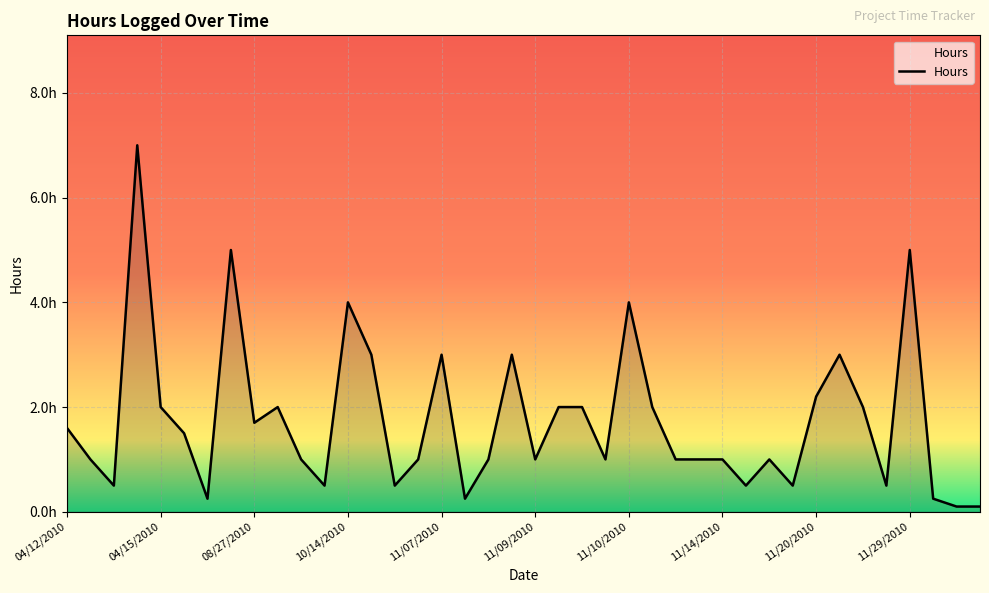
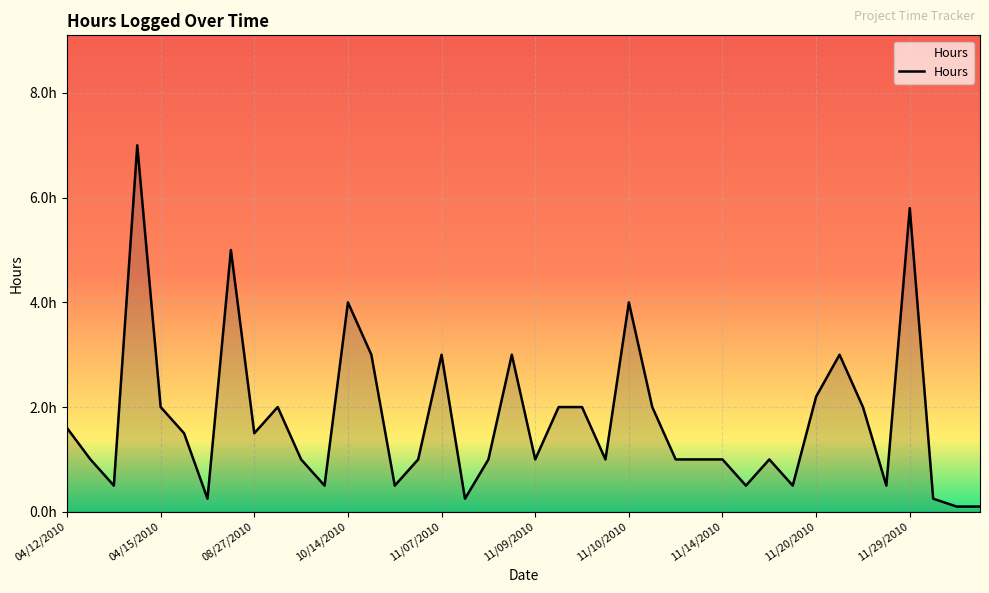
08/27/2010: 1.7h -> 1.5h
11/29/2010: 5.0h -> 5.8h
